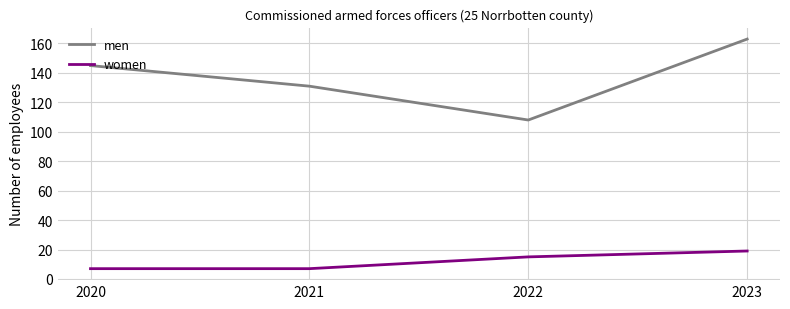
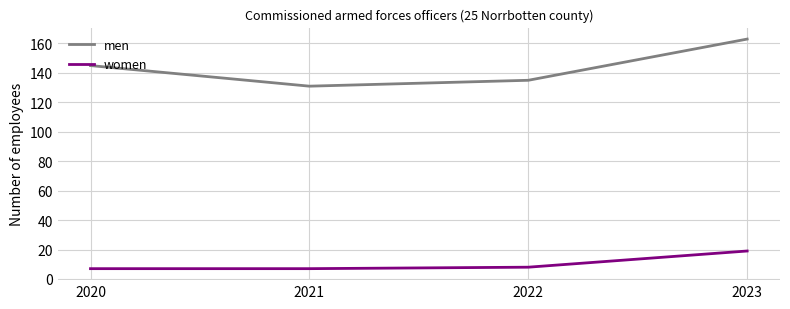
men, 2022: 108 -> 135
women, 2022: 15 -> 8
